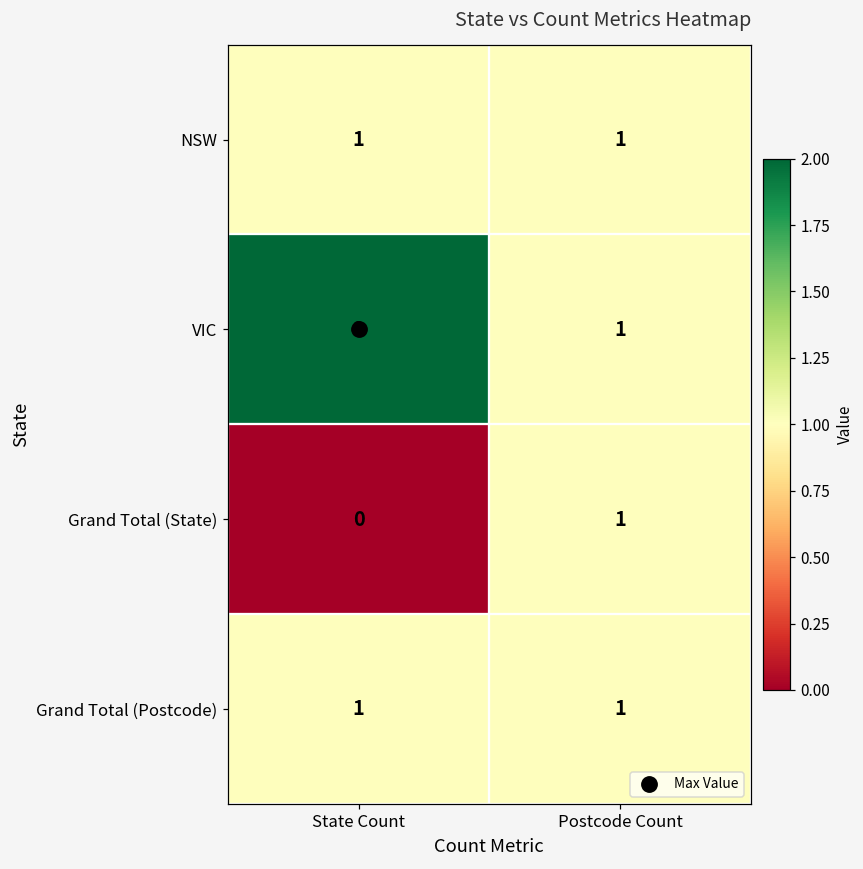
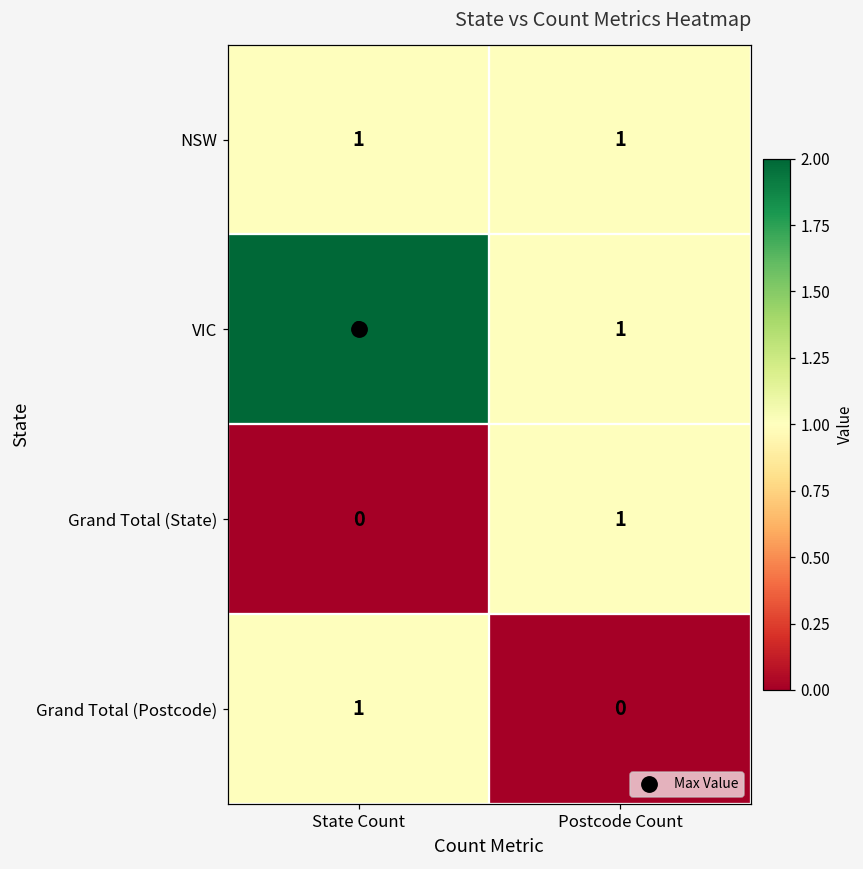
Grand Total (Postcode), Postcode Count: 1 -> 0
